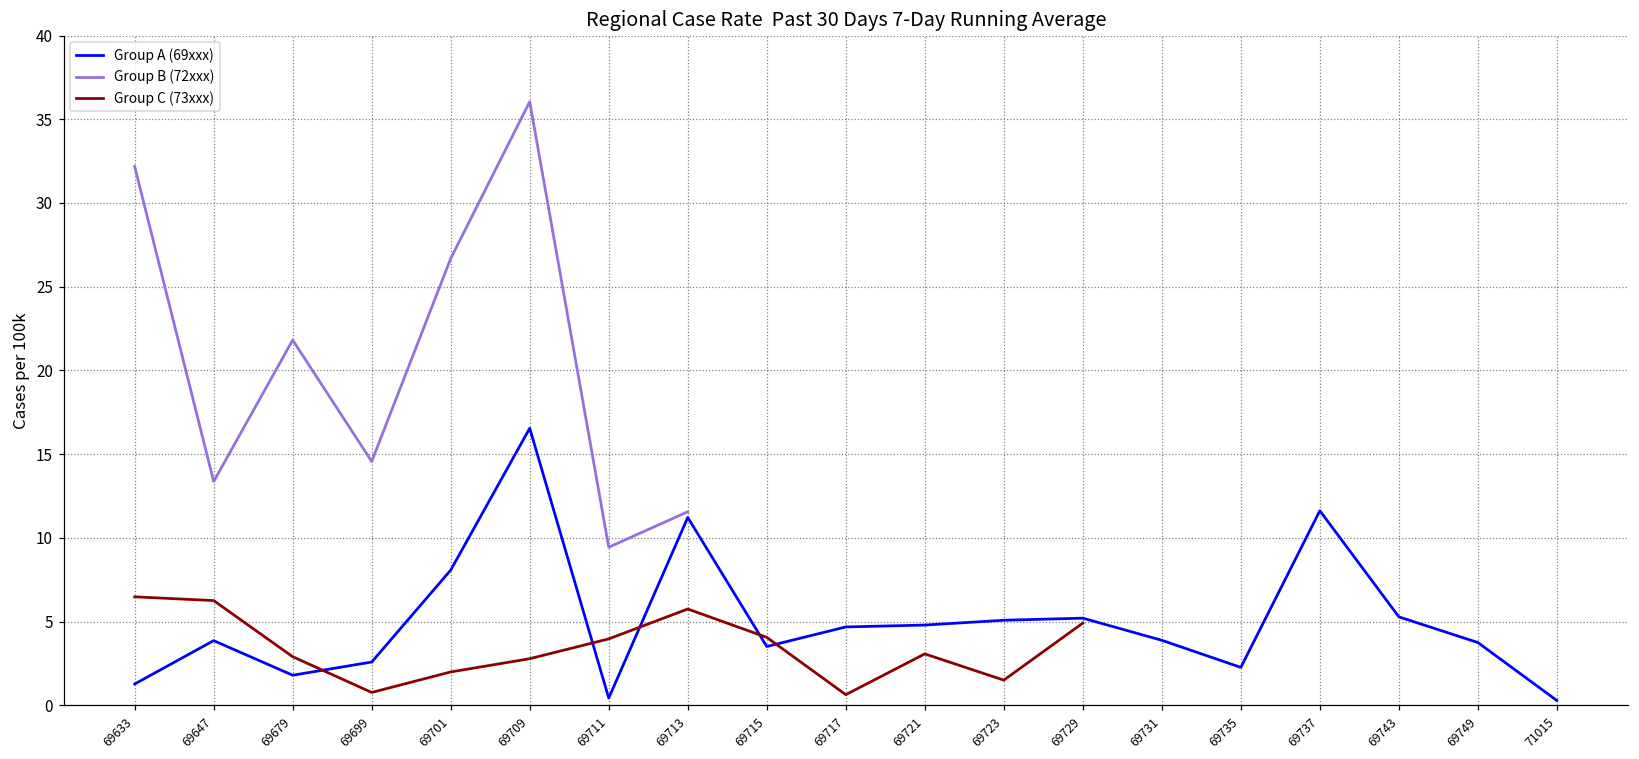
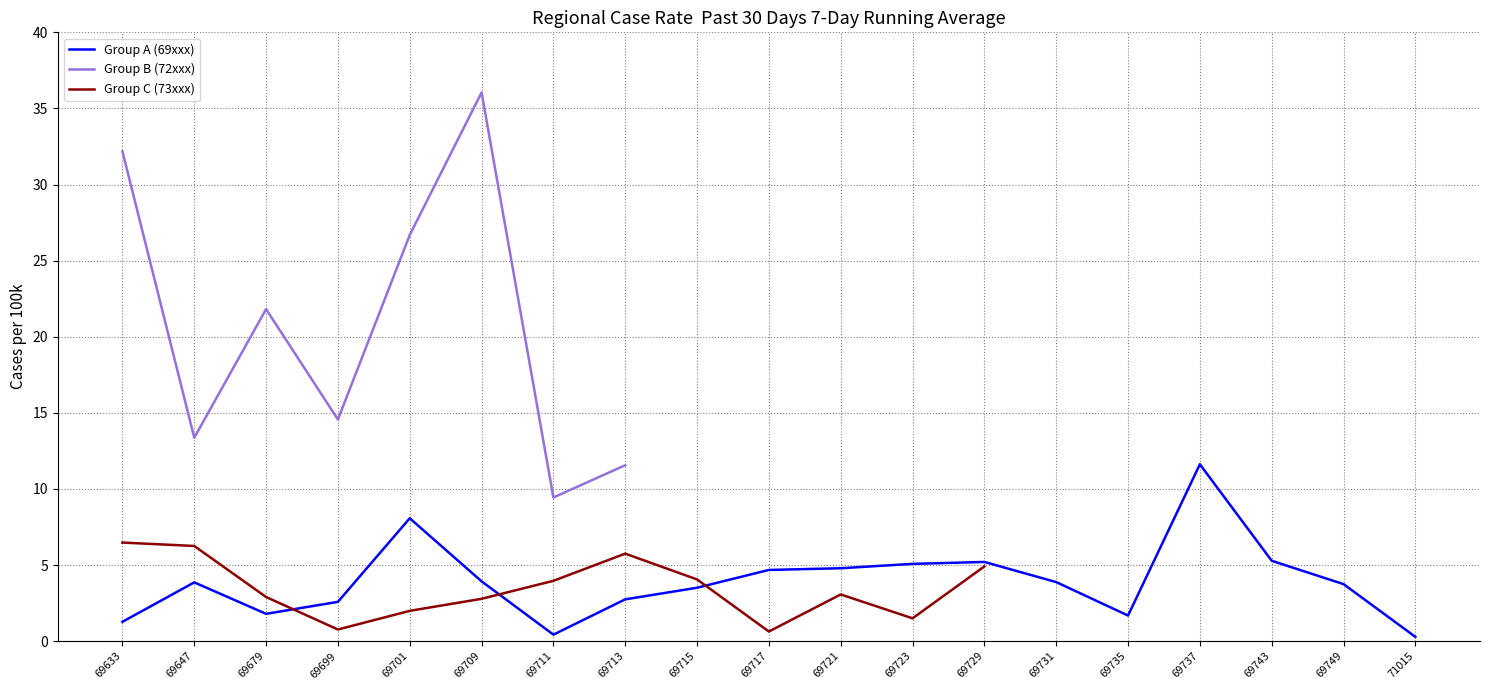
Group A (69xxx), 69709: 16.5 -> 3.9
Group A (69xxx), 69713: 11.2 -> 2.7
Group A (69xxx), 69735: 2.3 -> 1.7
